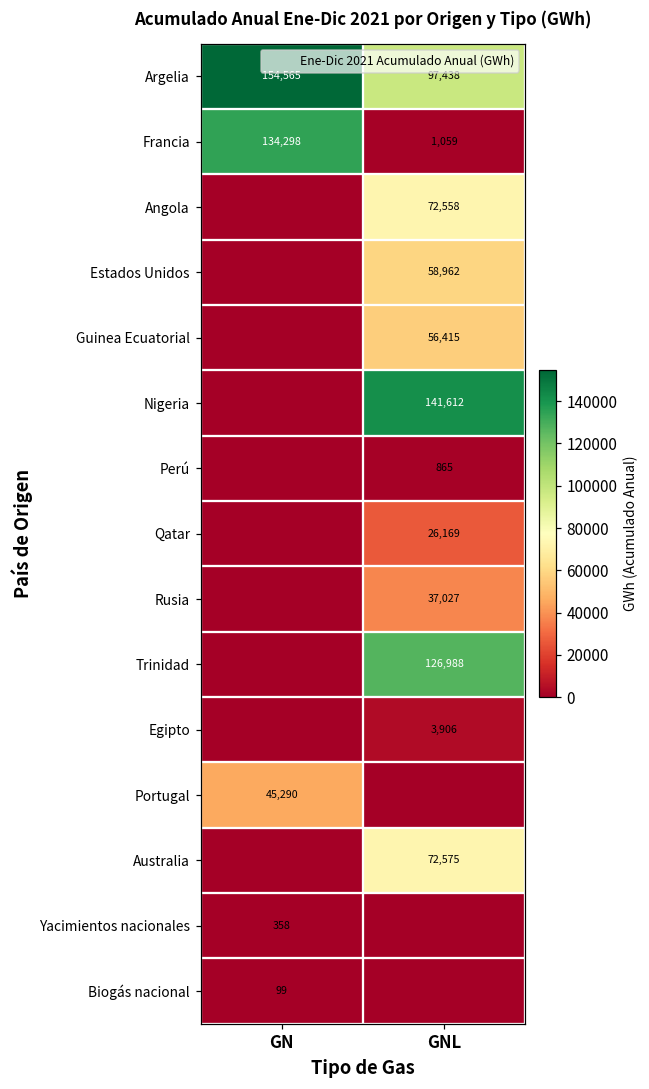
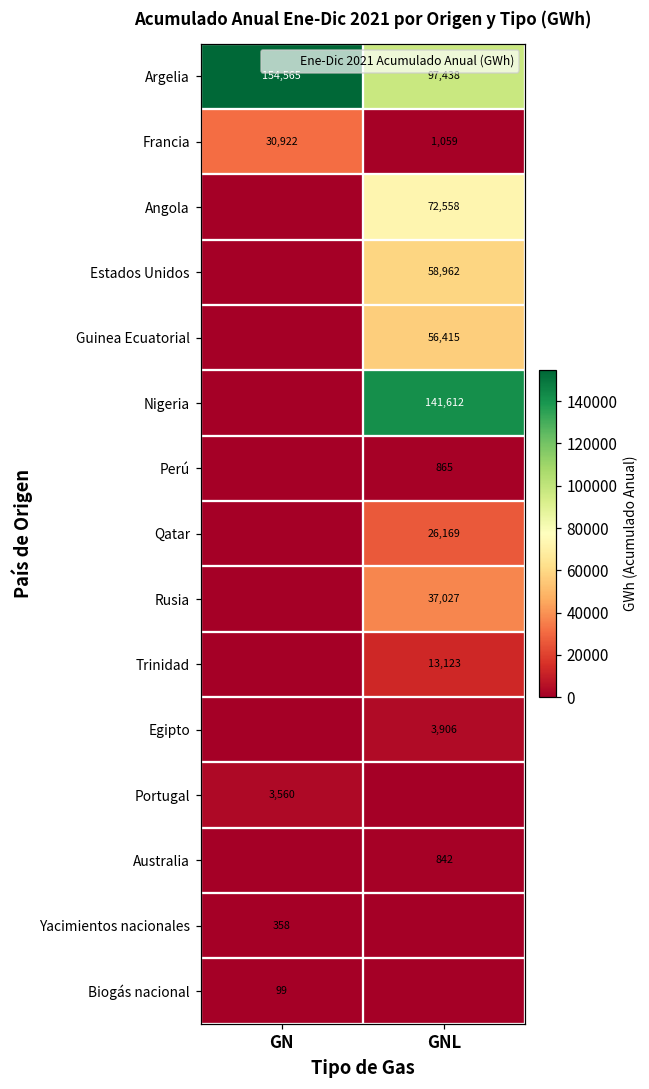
Francia, GN: 134,298 -> 30,922
Trinidad, GNL: 126,988 -> 13,123
Portugal, GN: 45,290 -> 3,560
Australia, GNL: 72,575 -> 842
